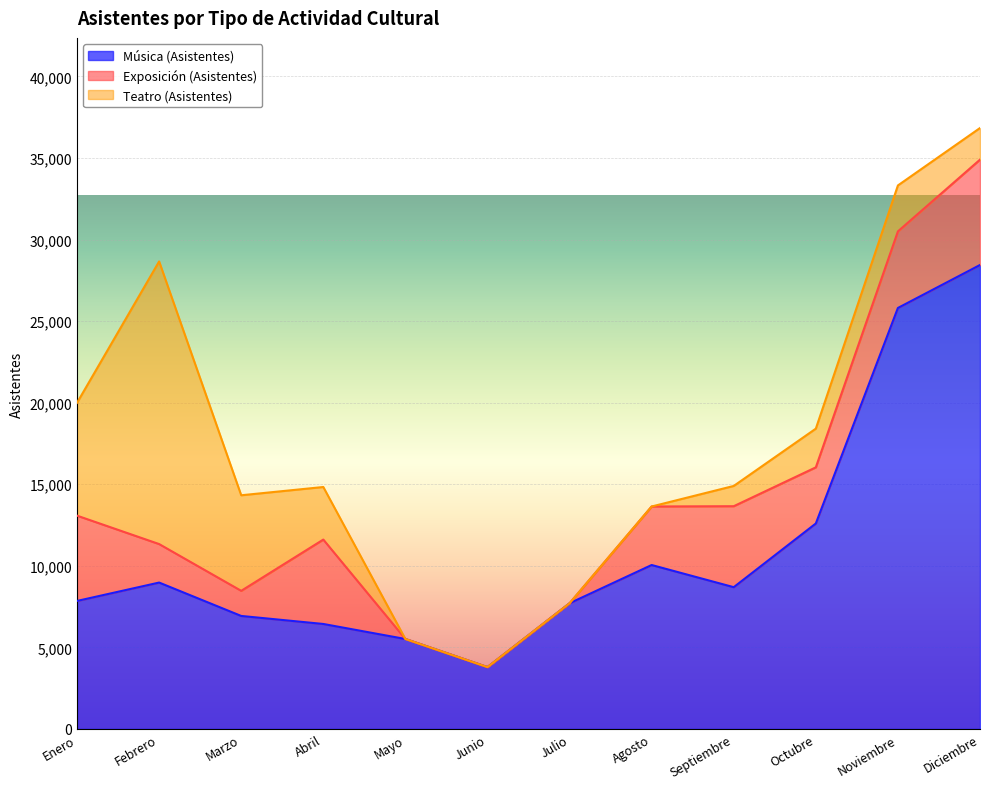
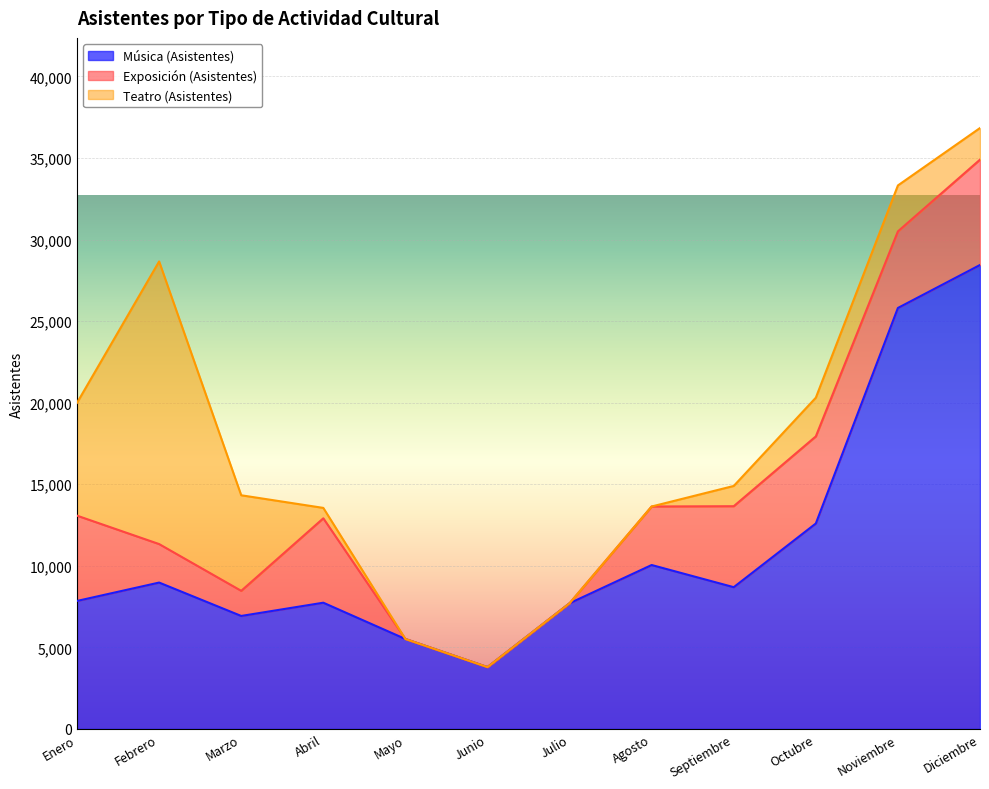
Música (Asistentes), Abril: 6,400 -> 7,700
Teatro (Asistentes), Abril: 3,200 -> 600
Exposición (Asistentes), Octubre: 3,400 -> 5,300
